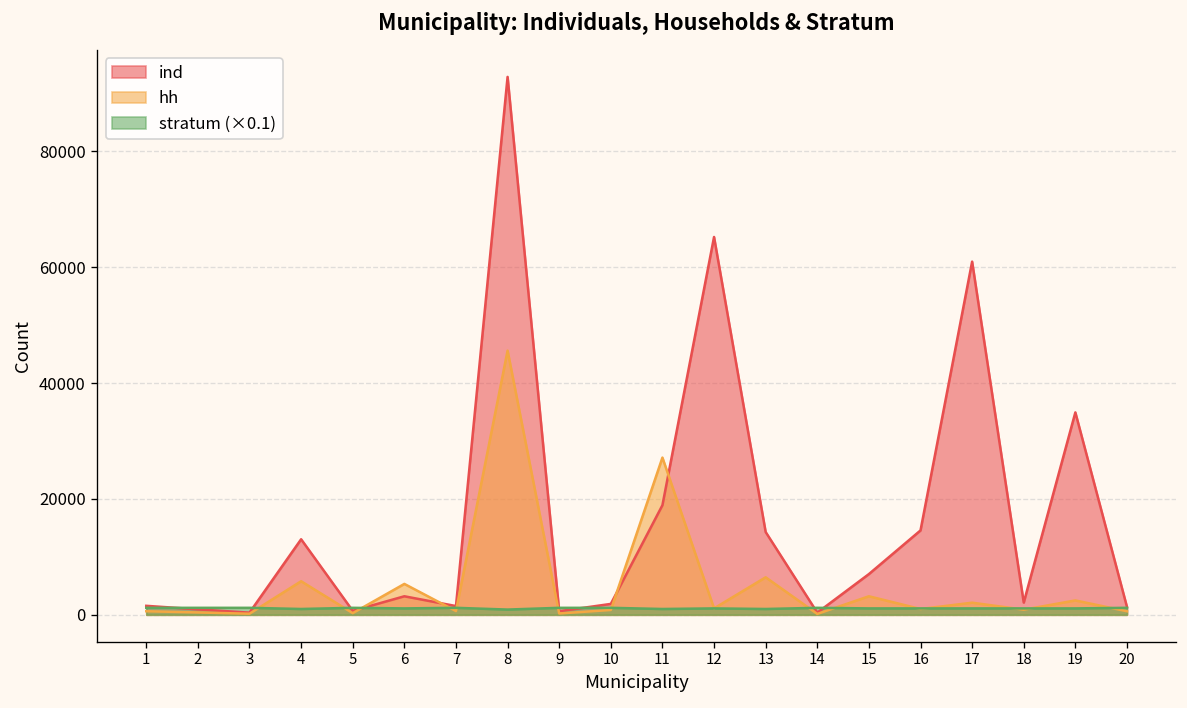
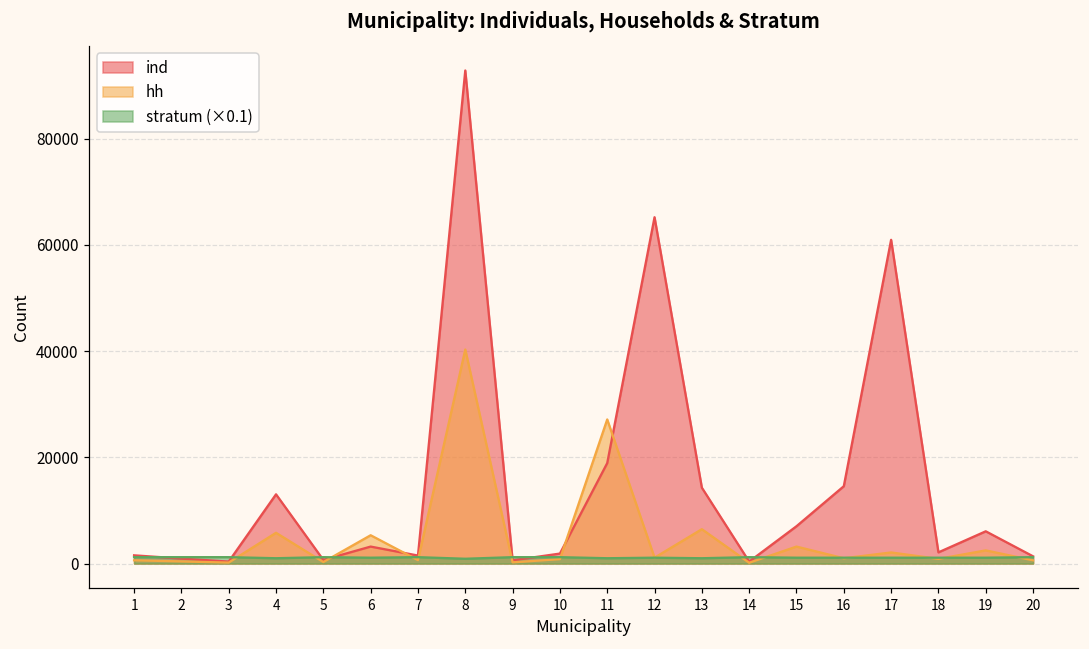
hh, 8: 46000 -> 40000
ind, 19: 35000 -> 6000
